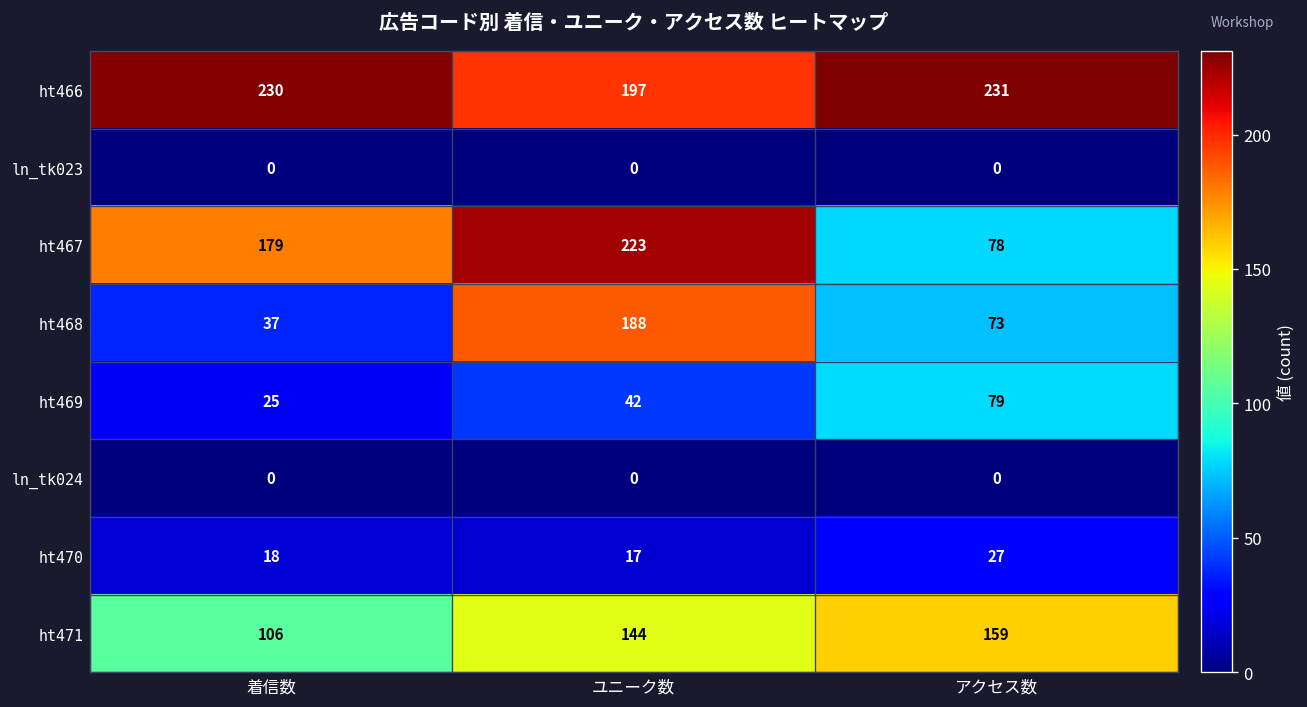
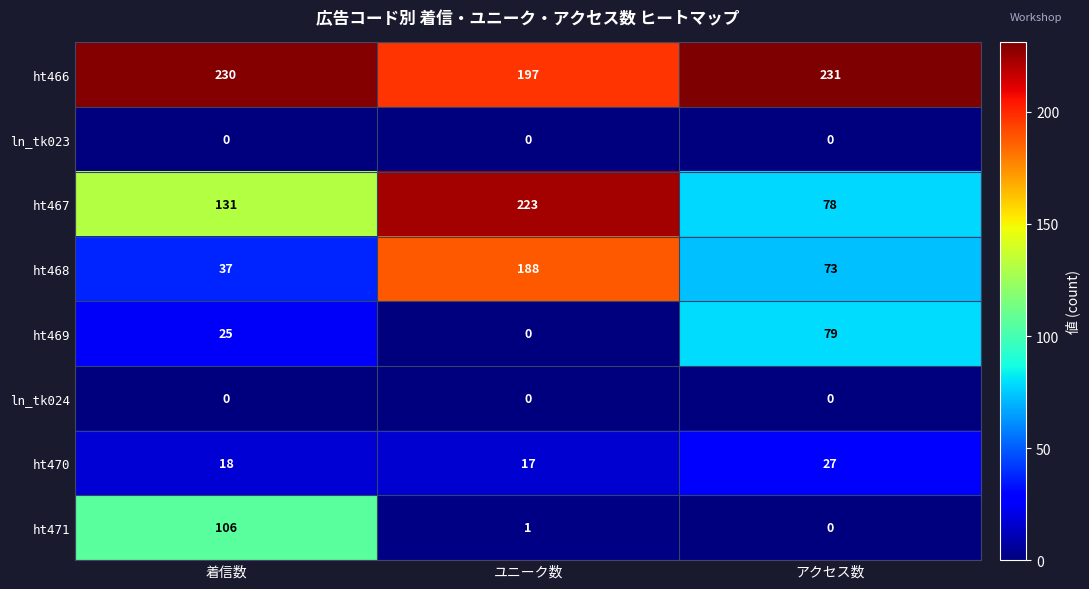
ht467, 着信数: 179 -> 131
ht469, ユニーク数: 42 -> 0
ht471, ユニーク数: 144 -> 1
ht471, アクセス数: 159 -> 0
